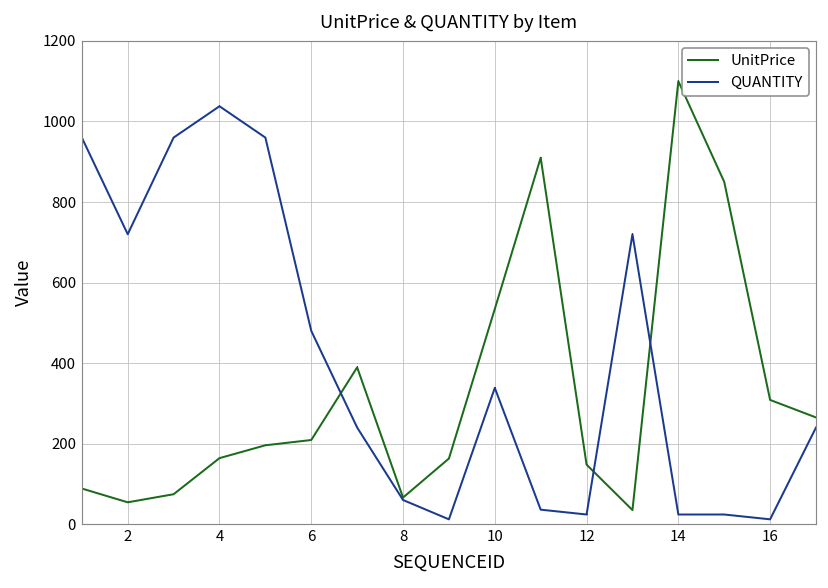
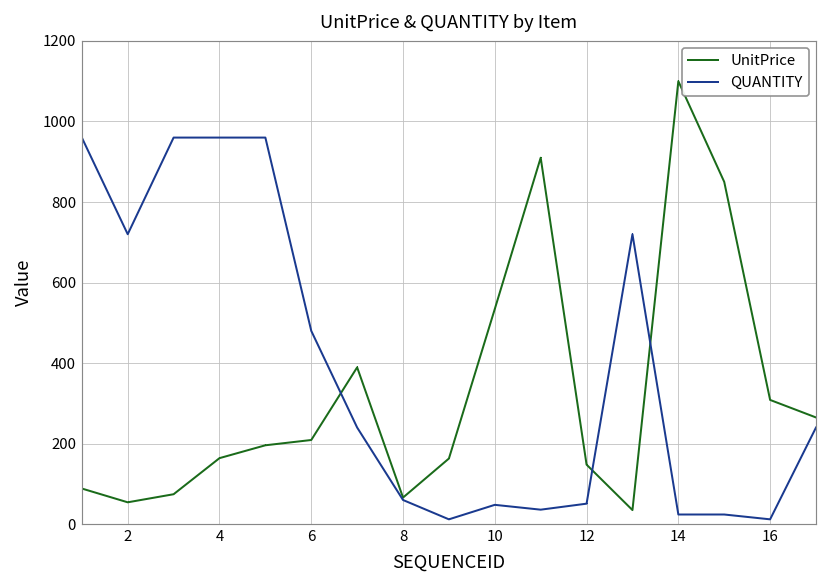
QUANTITY, 4: 1040 -> 960
QUANTITY, 10: 340 -> 50
QUANTITY, 12: 20 -> 50
